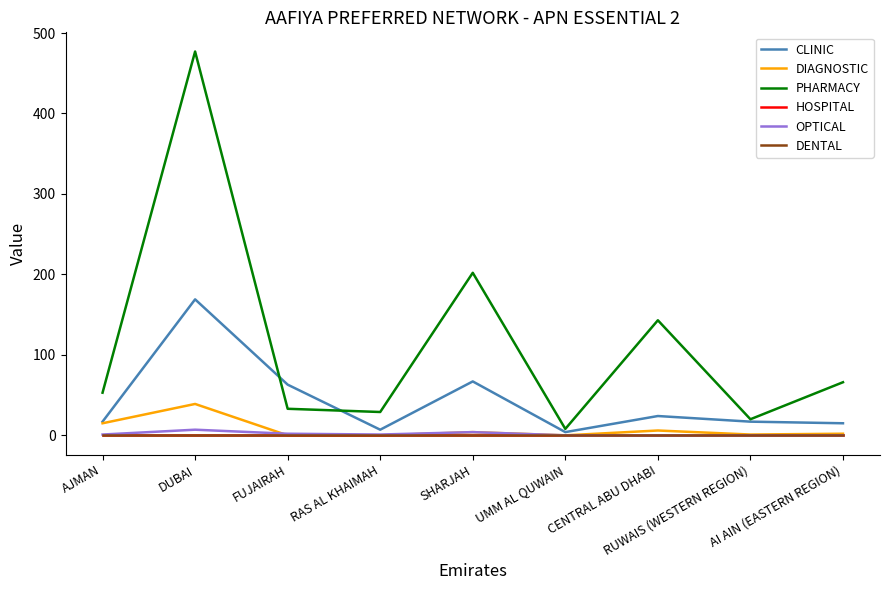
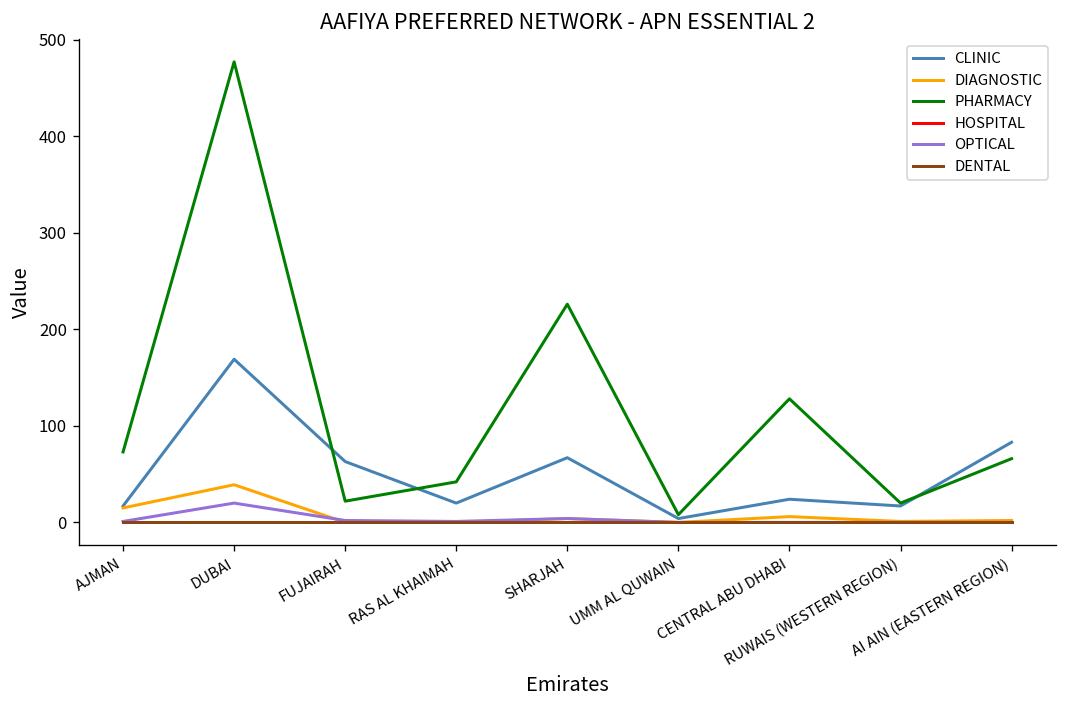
PHARMACY, AJMAN: 50 -> 70
OPTICAL, DUBAI: 10 -> 20
PHARMACY, FUJAIRAH: 30 -> 20
CLINIC, RAS AL KHAIMAH: 10 -> 20
PHARMACY, RAS AL KHAIMAH: 30 -> 40
PHARMACY, SHARJAH: 200 -> 230
PHARMACY, CENTRAL ABU DHABI: 140 -> 130
CLINIC, AI AIN (EASTERN REGION): 20 -> 80
